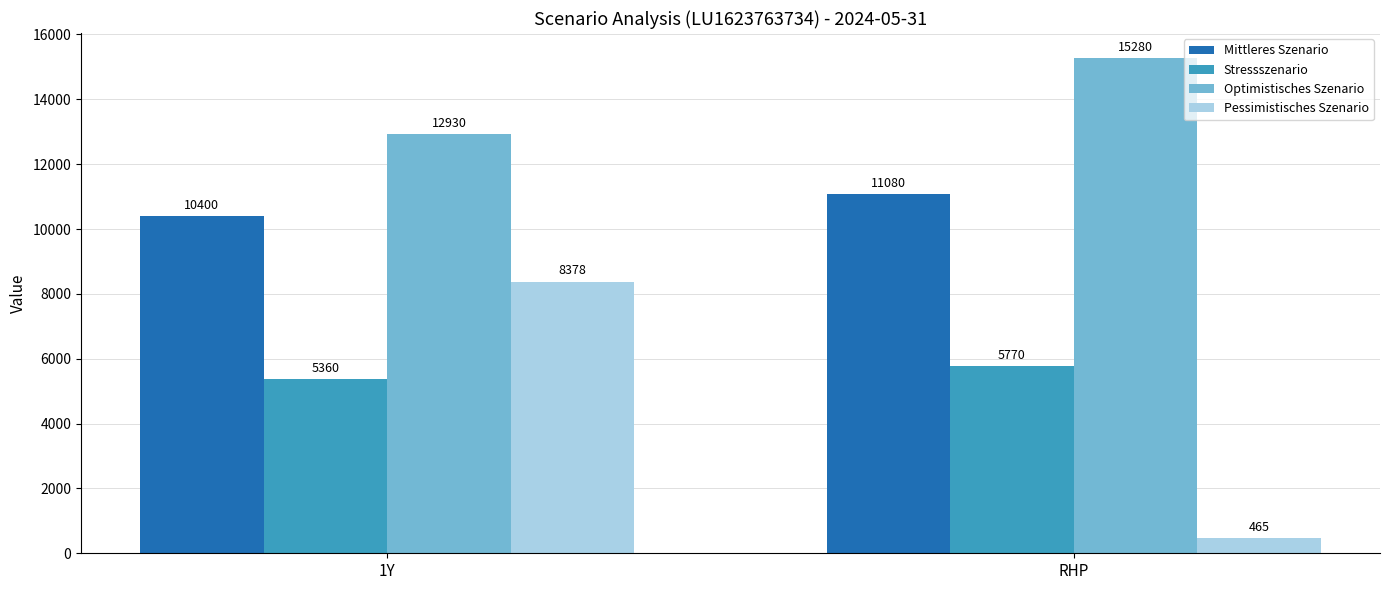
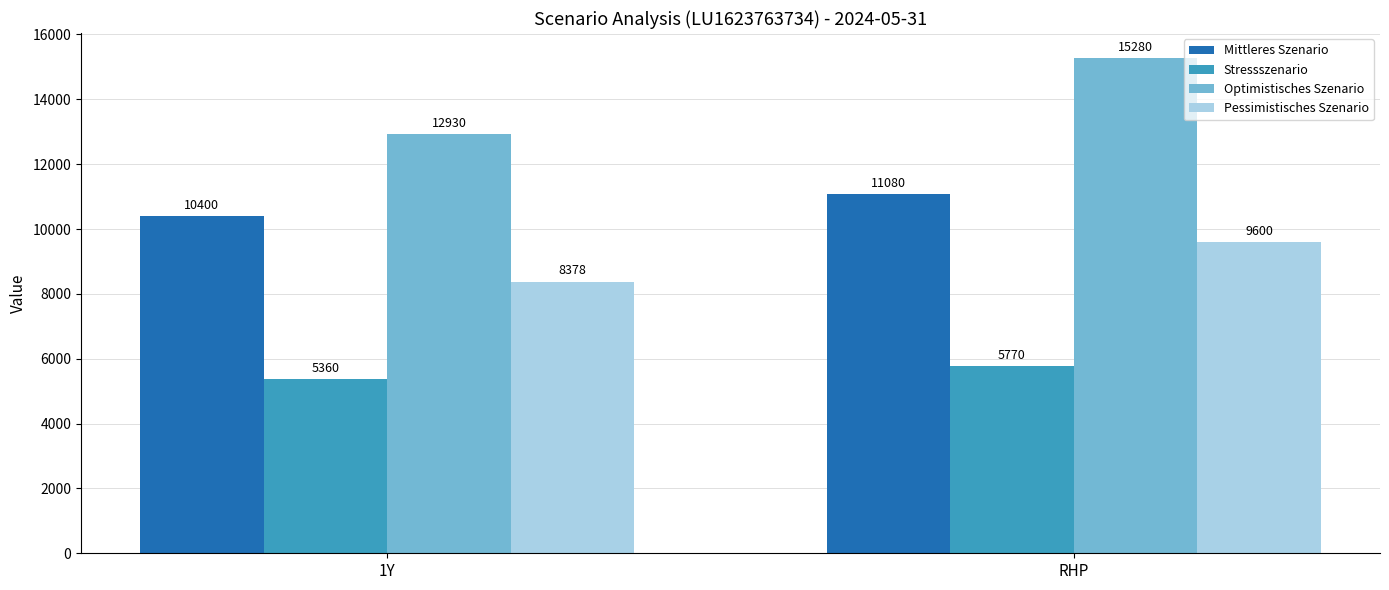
Pessimistisches Szenario, RHP: 465 -> 9600
